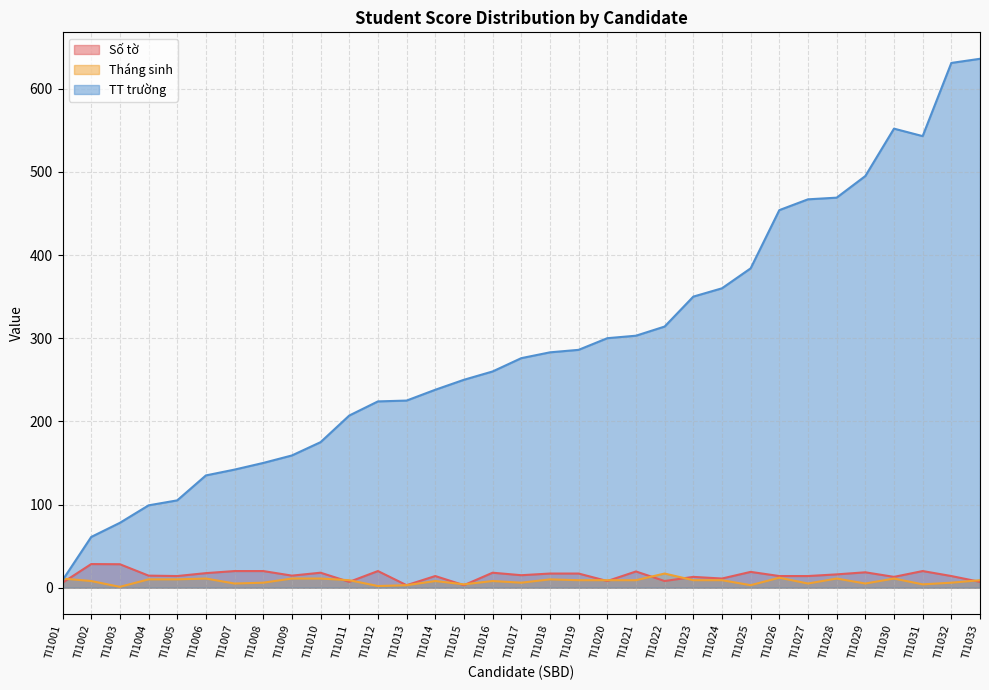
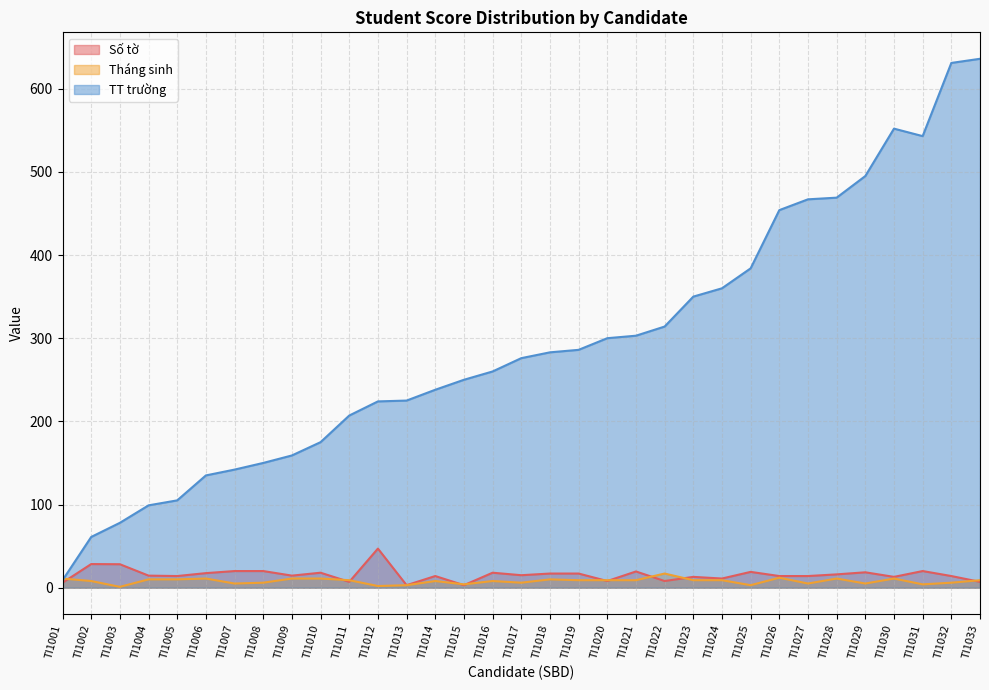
Số tờ, TI1012: 20 -> 50
